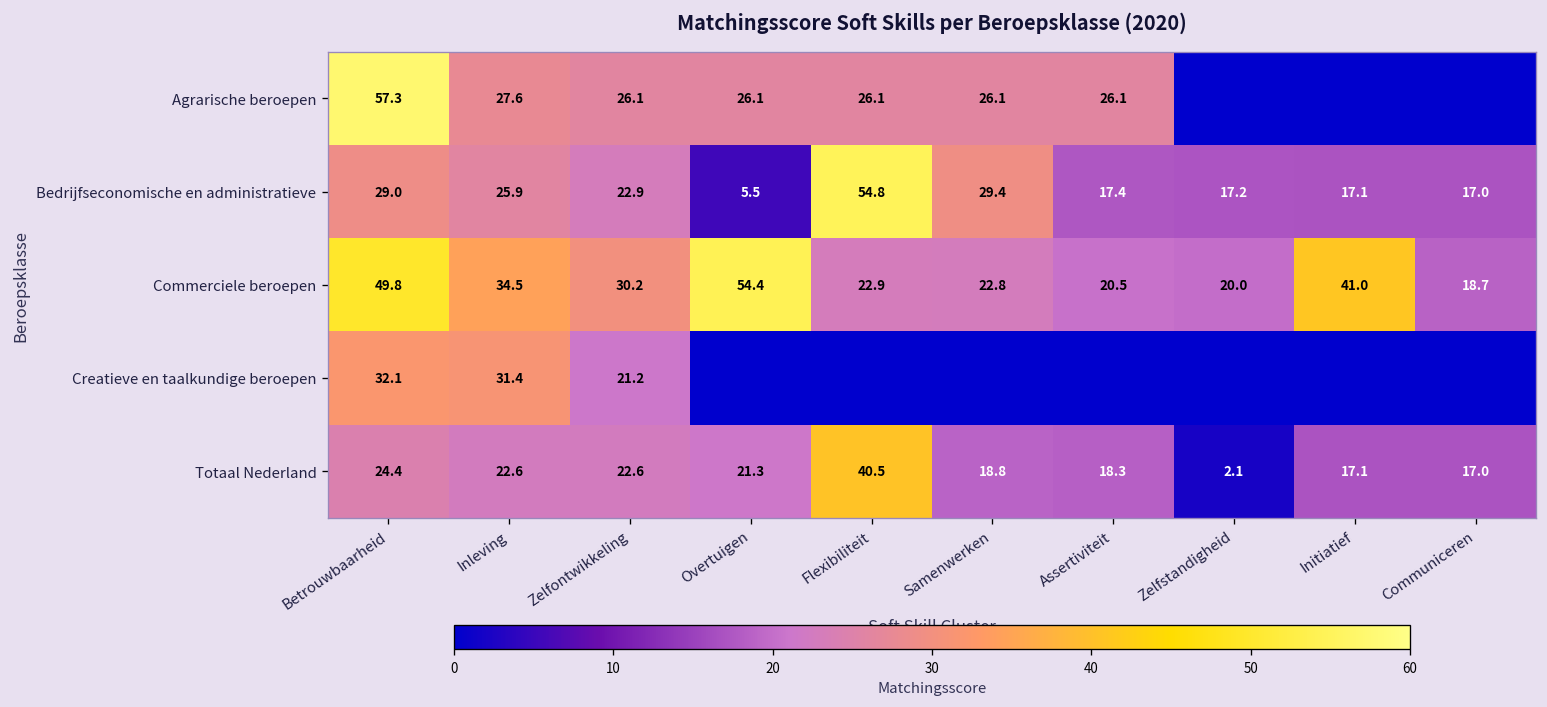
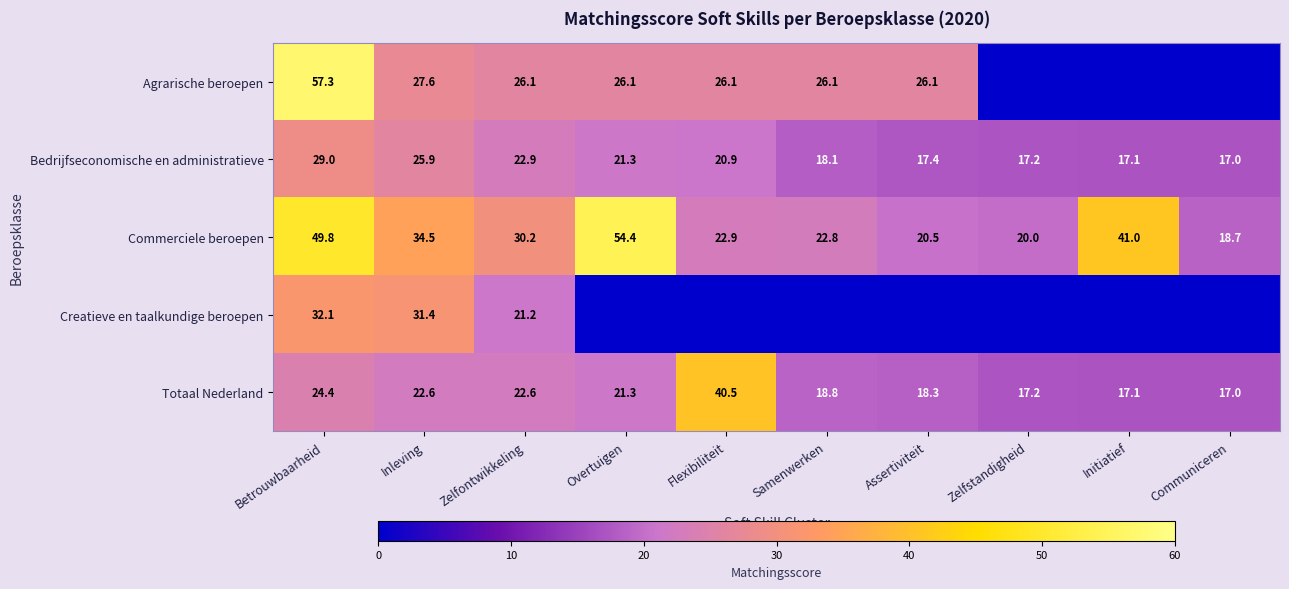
Bedrijfseconomische en administratieve, Overtuigen: 5.5 -> 21.3
Bedrijfseconomische en administratieve, Flexibiliteit: 54.8 -> 20.9
Bedrijfseconomische en administratieve, Samenwerken: 29.4 -> 18.1
Totaal Nederland, Zelfstandigheid: 2.1 -> 17.2
